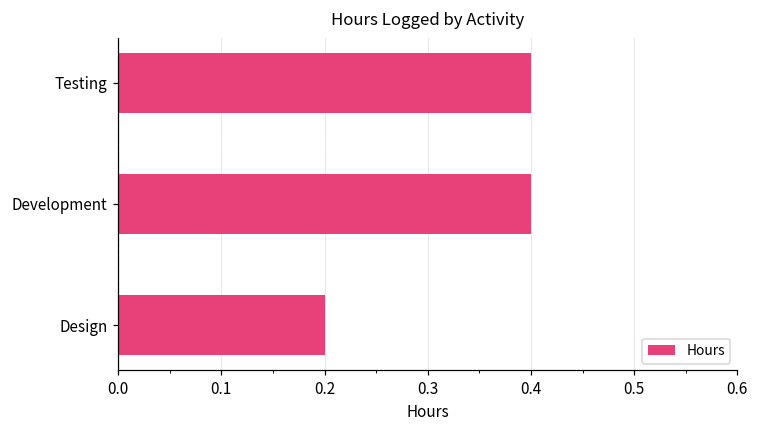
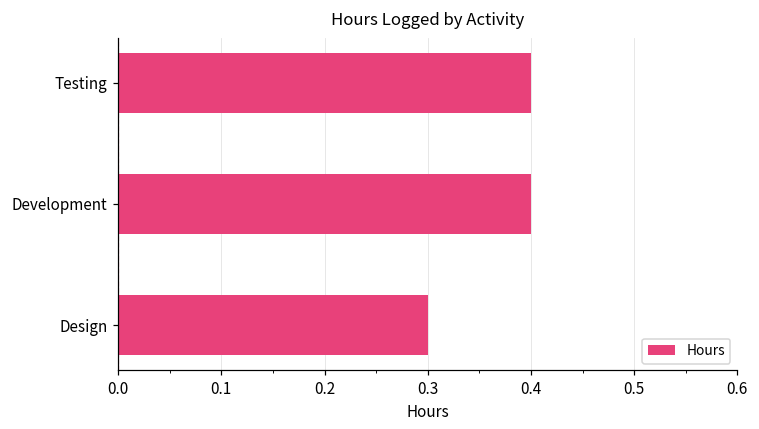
Design: 0.2 -> 0.3
